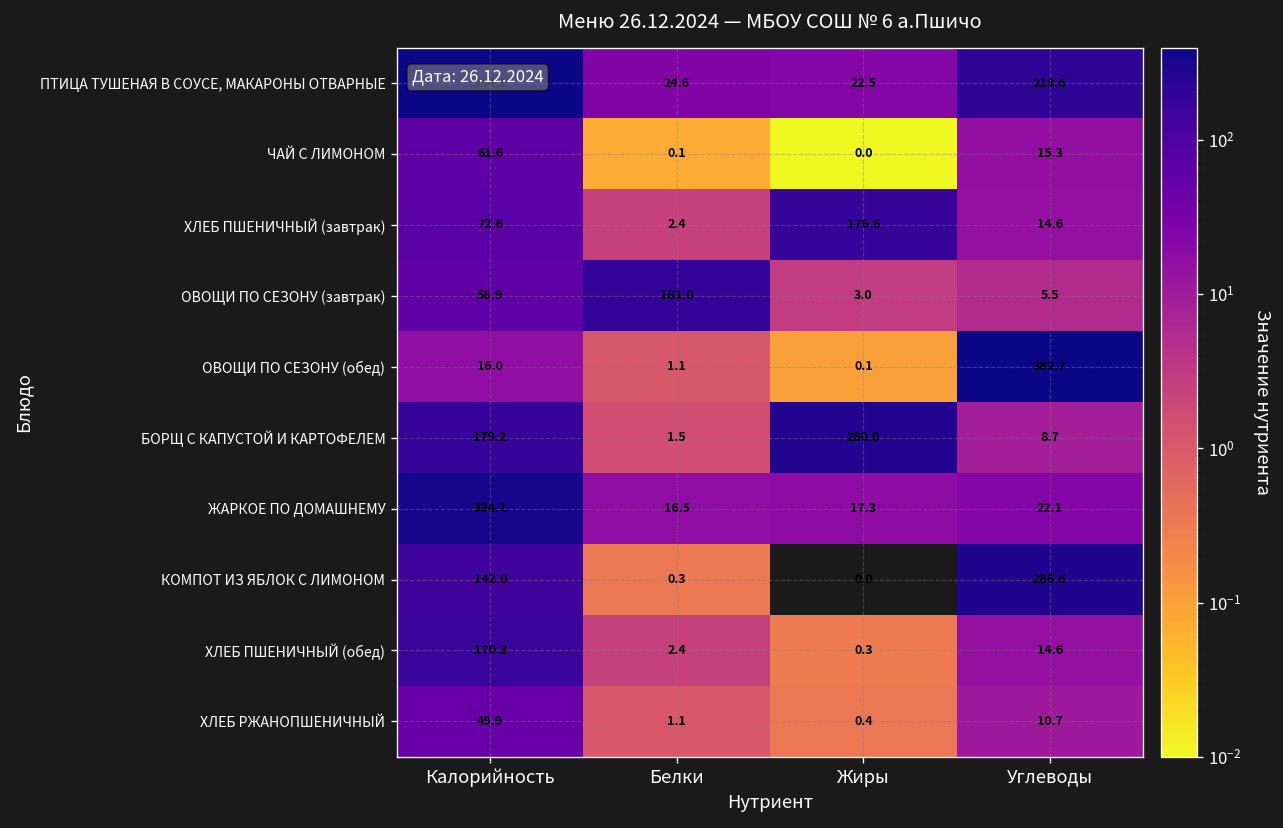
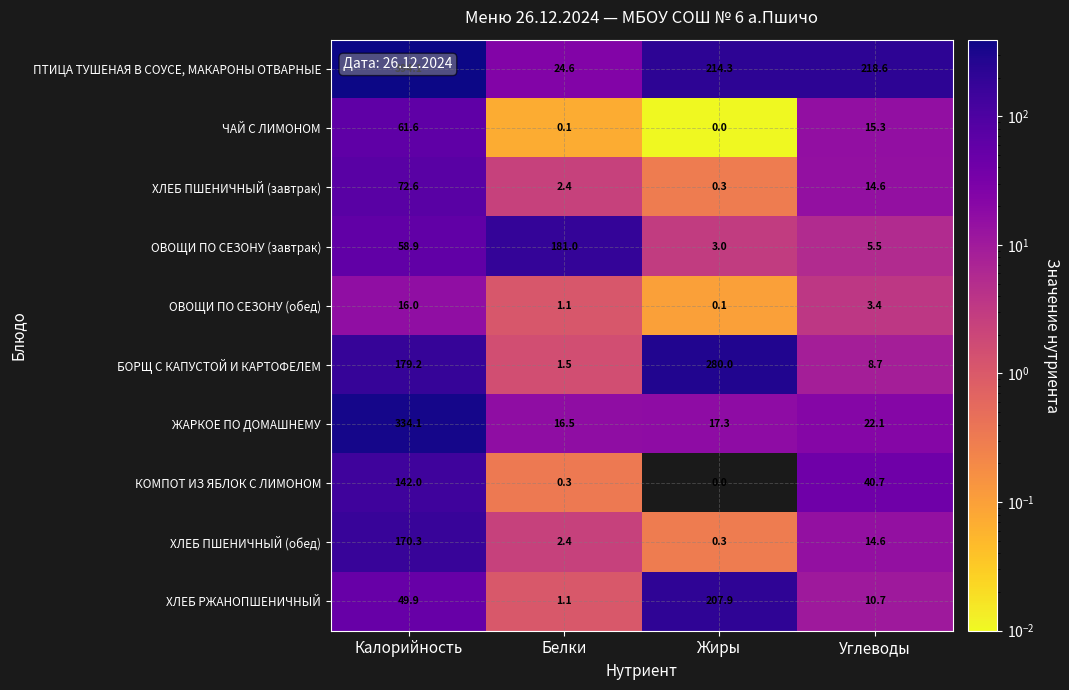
ПТИЦА ТУШЕНАЯ В СОУСЕ, МАКАРОНЫ ОТВАРНЫЕ, Жиры: 22.5 -> 214.3
ХЛЕБ ПШЕНИЧНЫЙ (завтрак), Жиры: 176.6 -> 0.3
ОВОЩИ ПО СЕЗОНУ (обед), Углеводы: 382.7 -> 3.4
КОМПОТ ИЗ ЯБЛОК С ЛИМОНОМ, Углеводы: 286.6 -> 40.7
ХЛЕБ РЖАНОПШЕНИЧНЫЙ, Жиры: 0.4 -> 207.9
